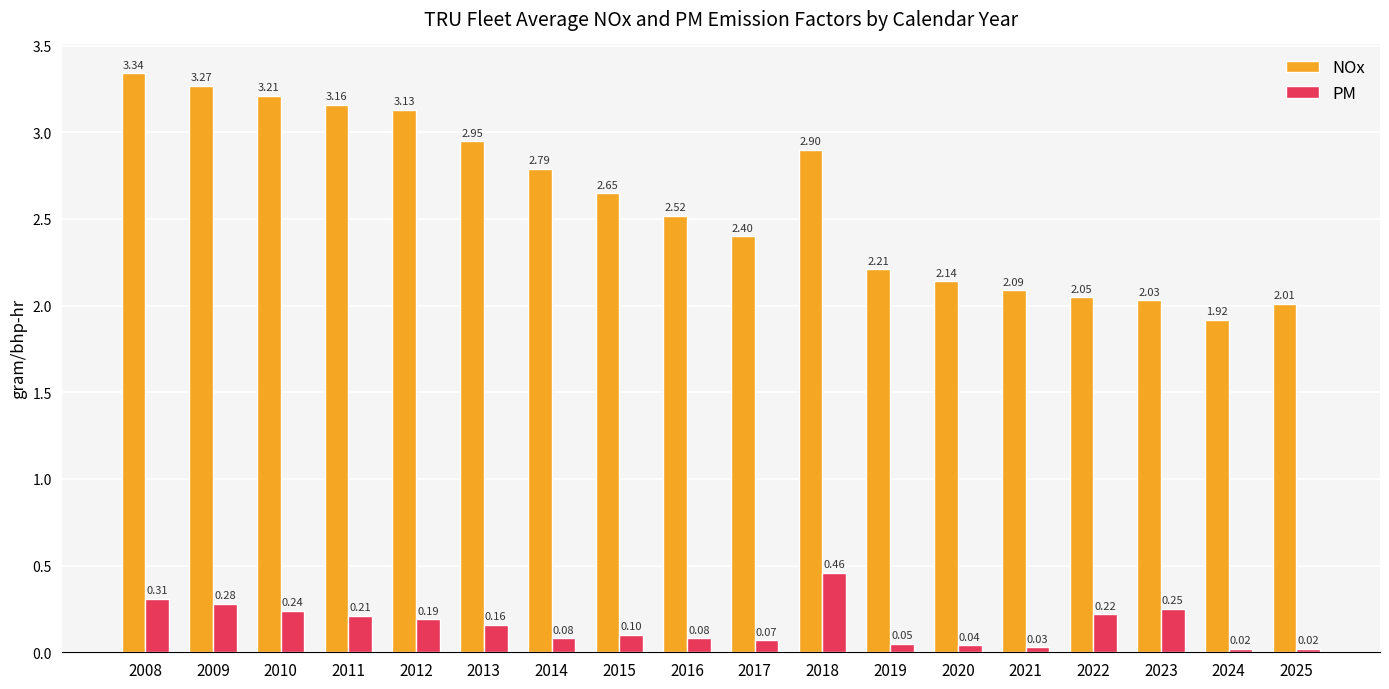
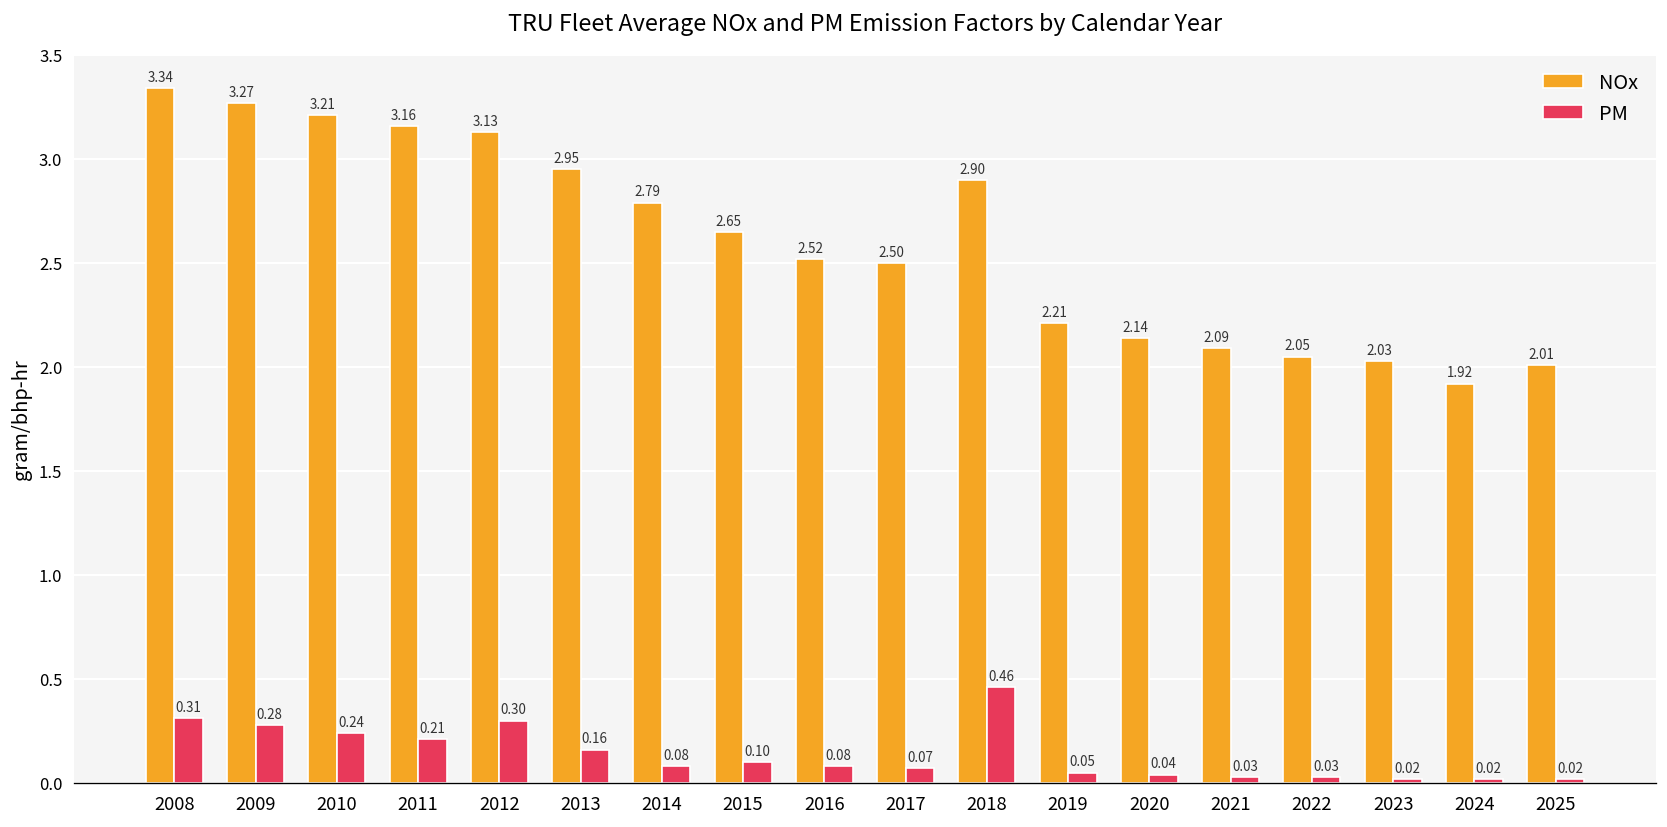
PM, 2012: 0.19 -> 0.30
NOx, 2017: 2.40 -> 2.50
PM, 2022: 0.22 -> 0.03
PM, 2023: 0.25 -> 0.02
